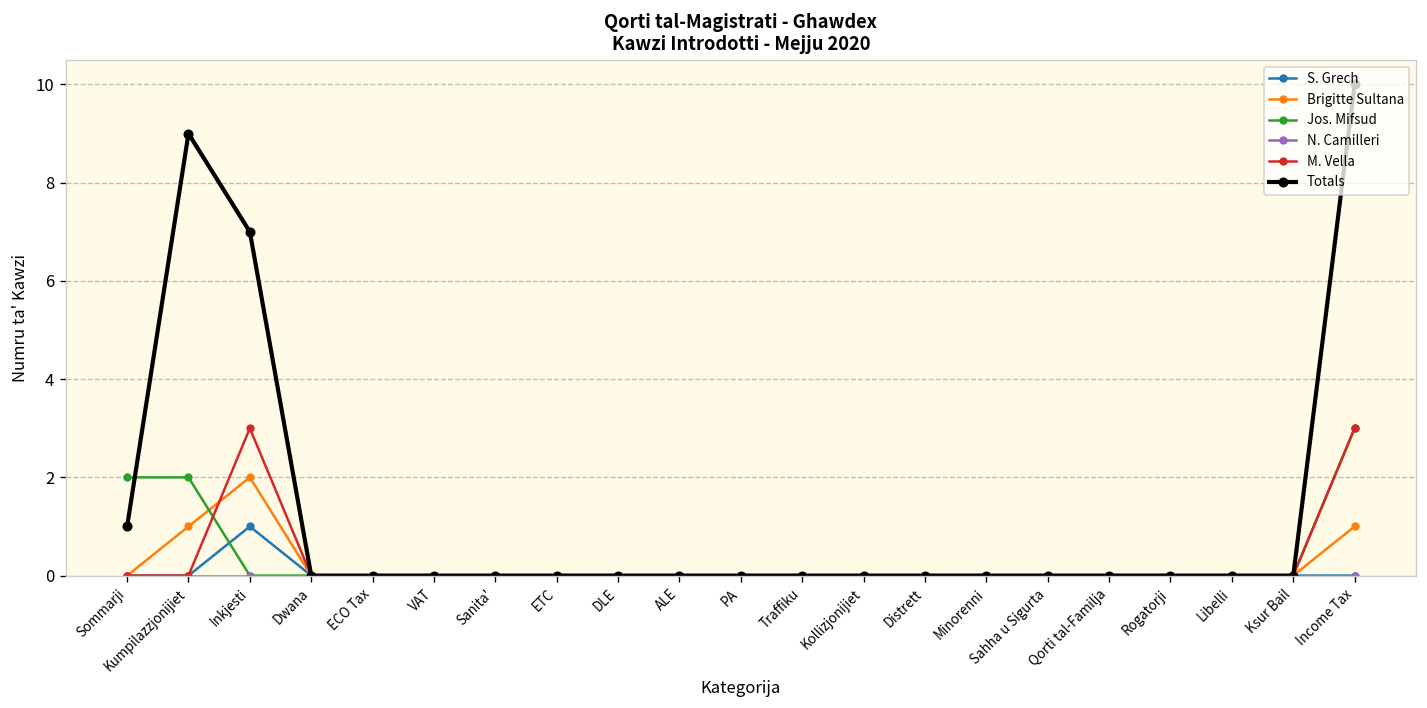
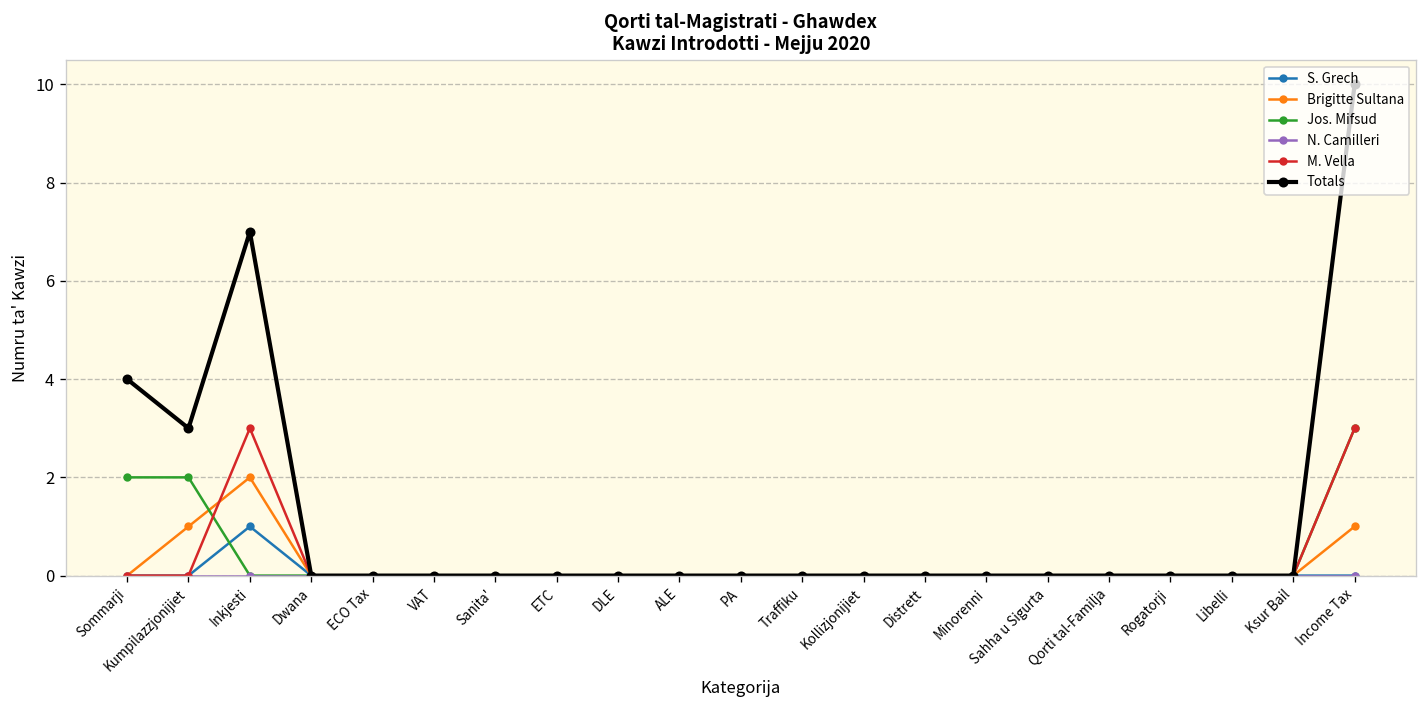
Totals, Sommarji: 1 -> 4
Totals, Kumpilazzjonijiet: 9 -> 3
